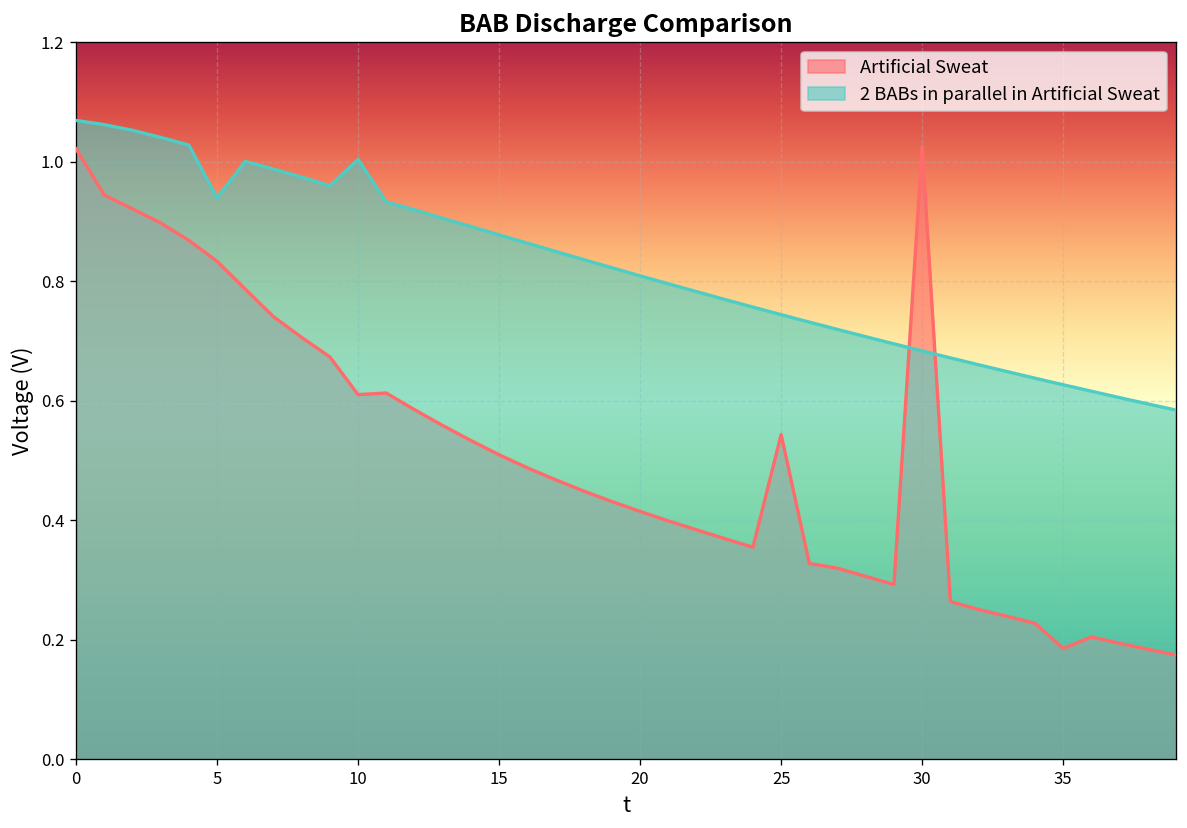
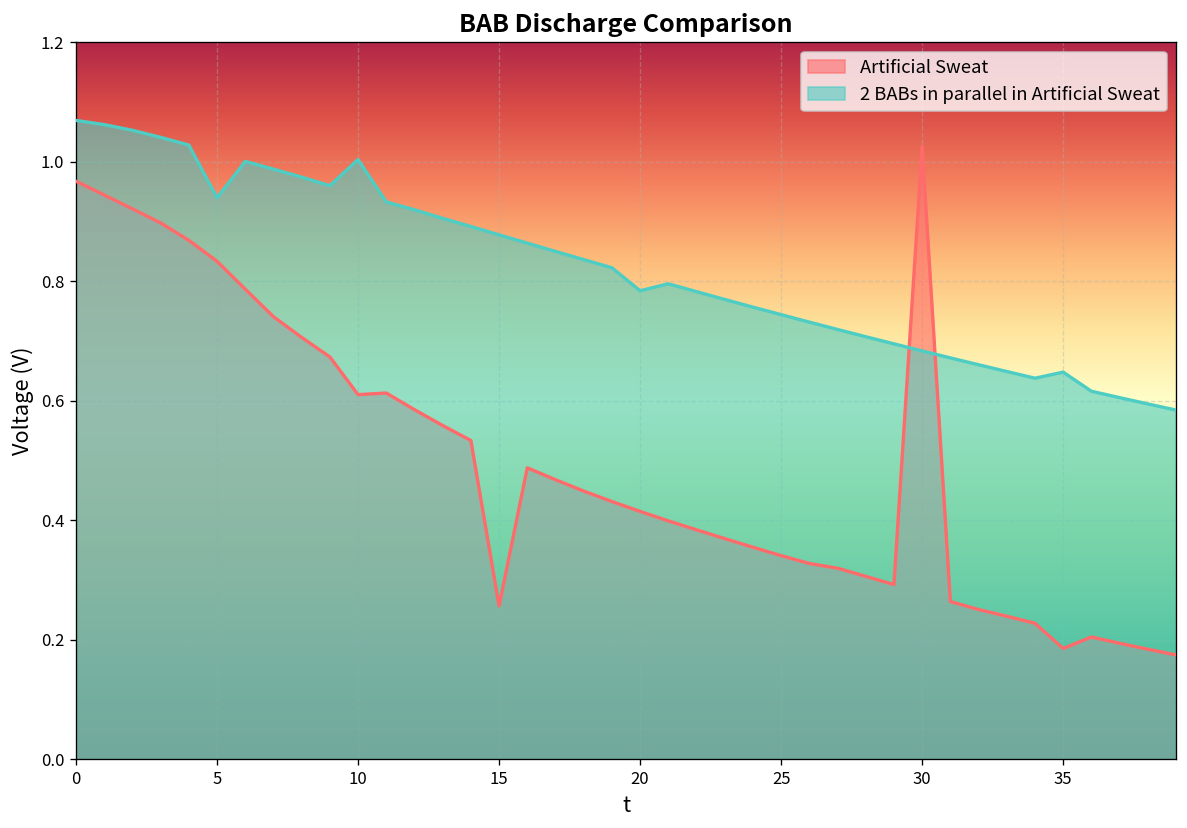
Artificial Sweat, 0: 1.02 -> 0.97
Artificial Sweat, 15: 0.51 -> 0.26
2 BABs in parallel in Artificial Sweat, 20: 0.81 -> 0.78
Artificial Sweat, 25: 0.54 -> 0.34
2 BABs in parallel in Artificial Sweat, 35: 0.63 -> 0.65
